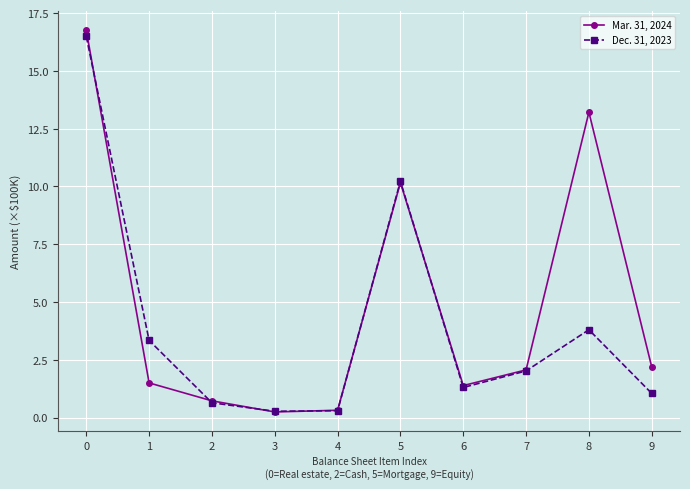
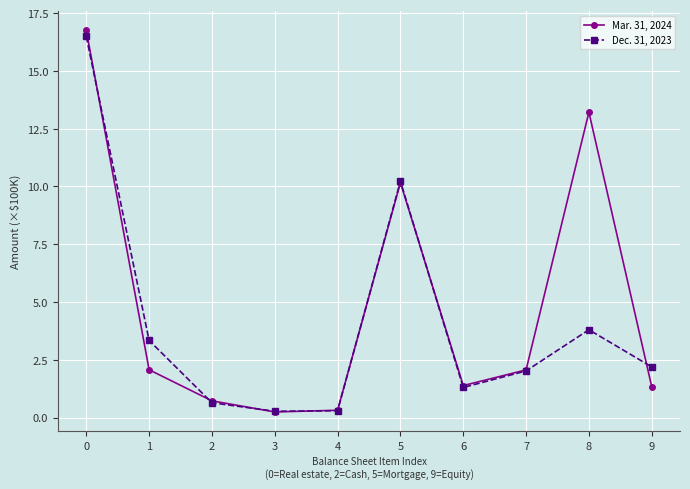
Mar. 31, 2024, 1: 1.5 -> 2.1
Mar. 31, 2024, 9: 2.2 -> 1.3
Dec. 31, 2023, 9: 1.0 -> 2.2
